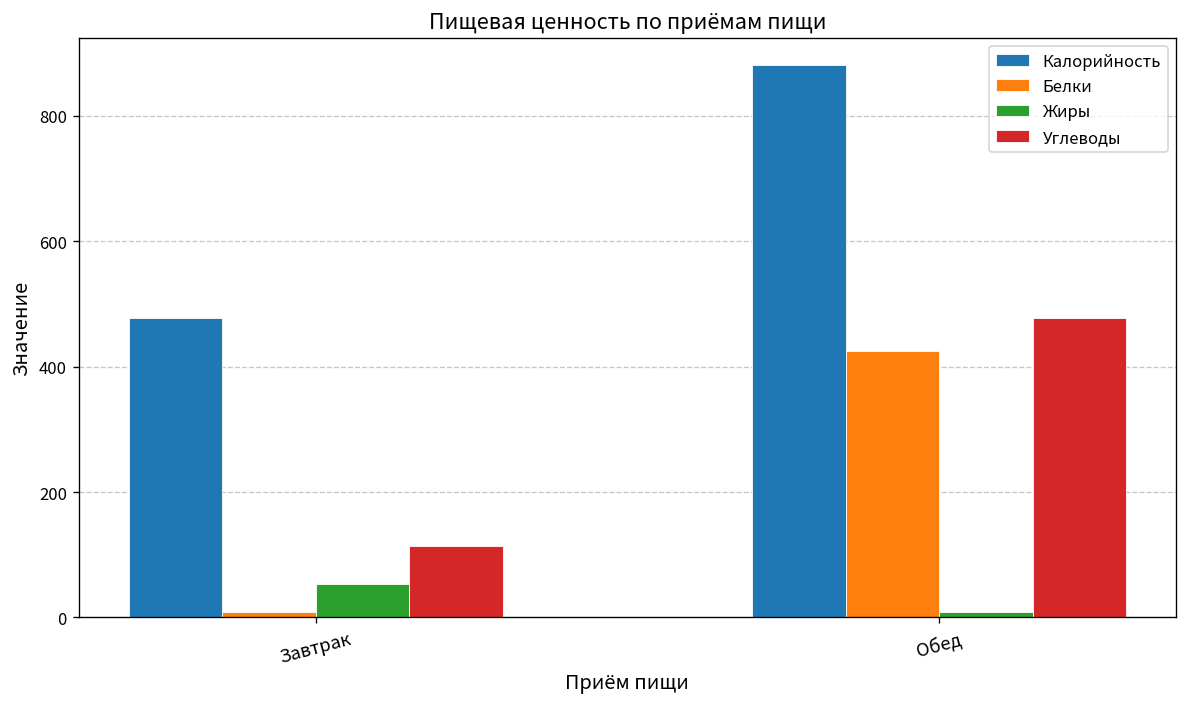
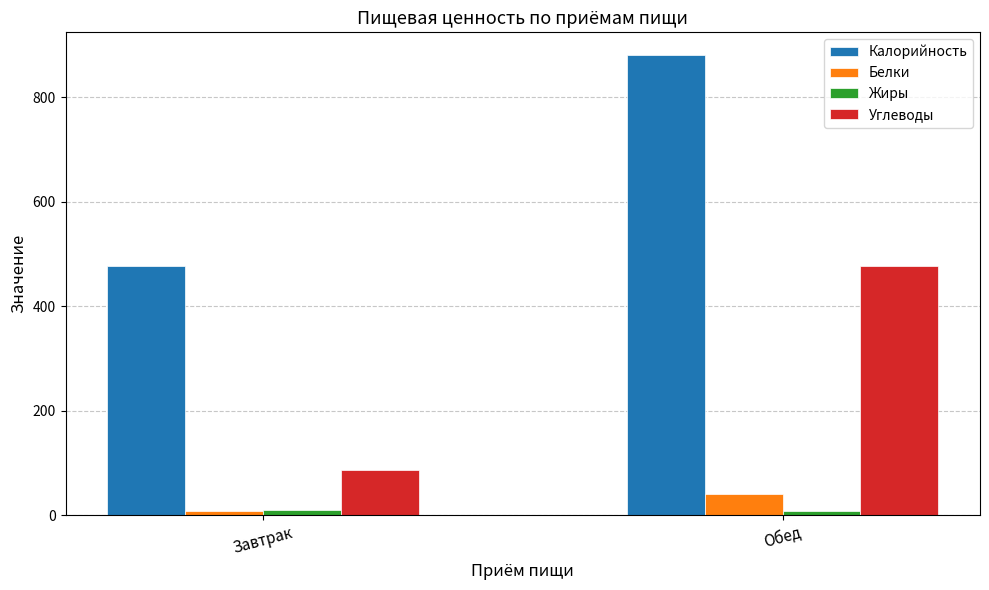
Жиры, Завтрак: 50 -> 10
Углеводы, Завтрак: 110 -> 90
Белки, Обед: 420 -> 40
